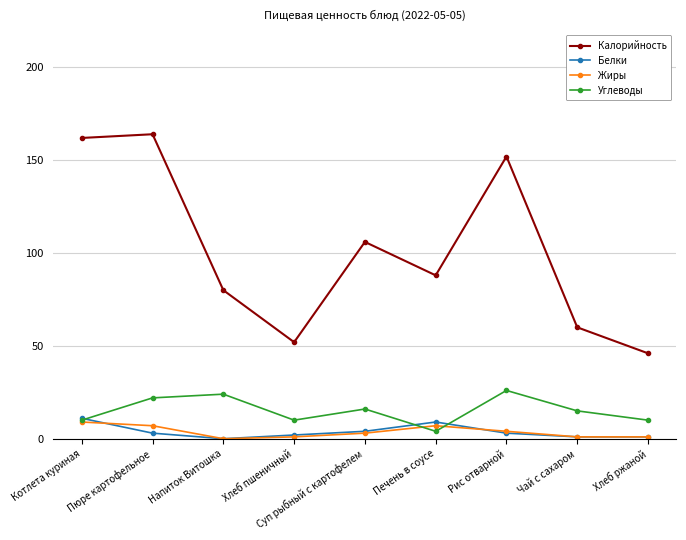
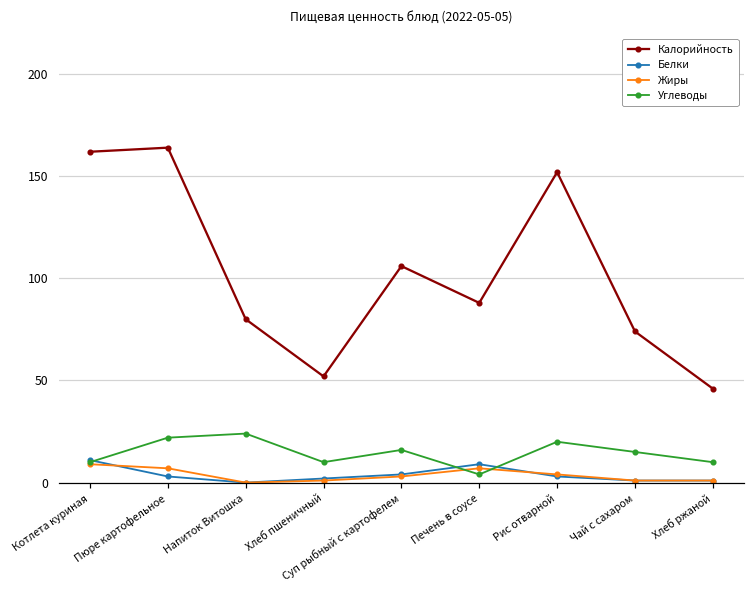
Углеводы, Рис отварной: 26 -> 20
Калорийность, Чай с сахаром: 60 -> 74
